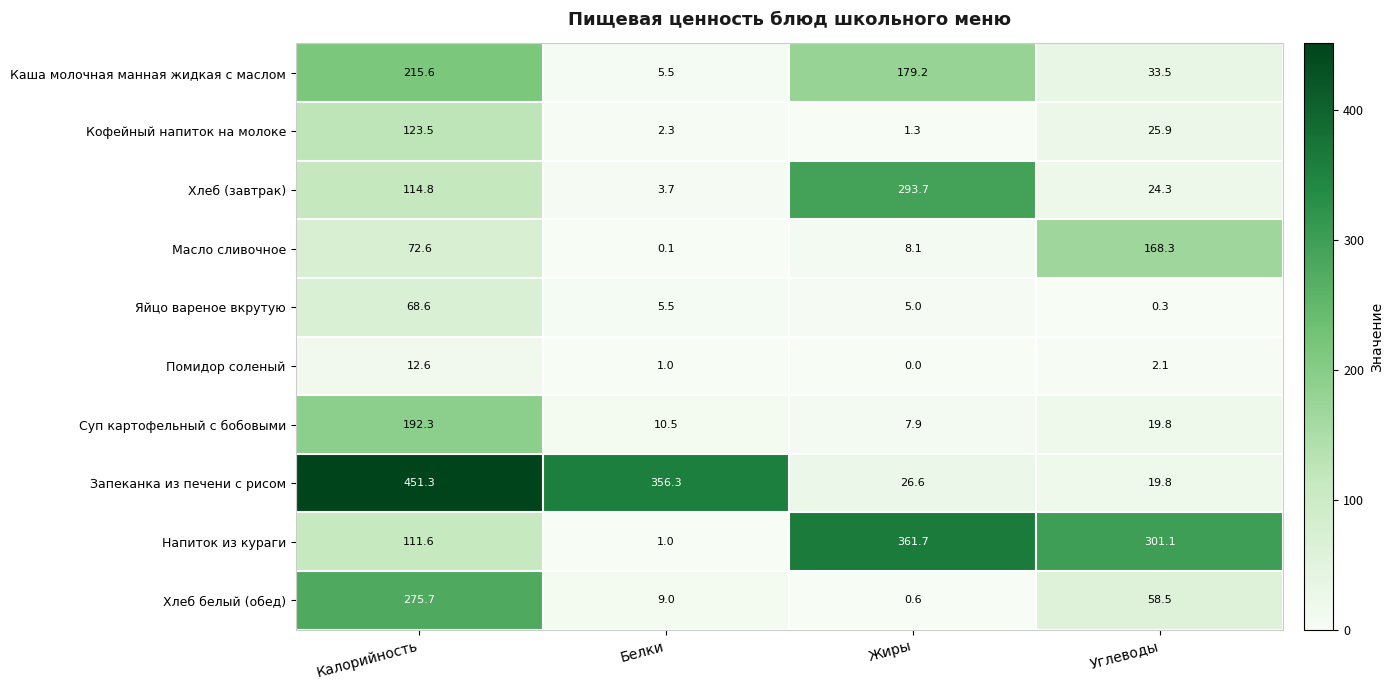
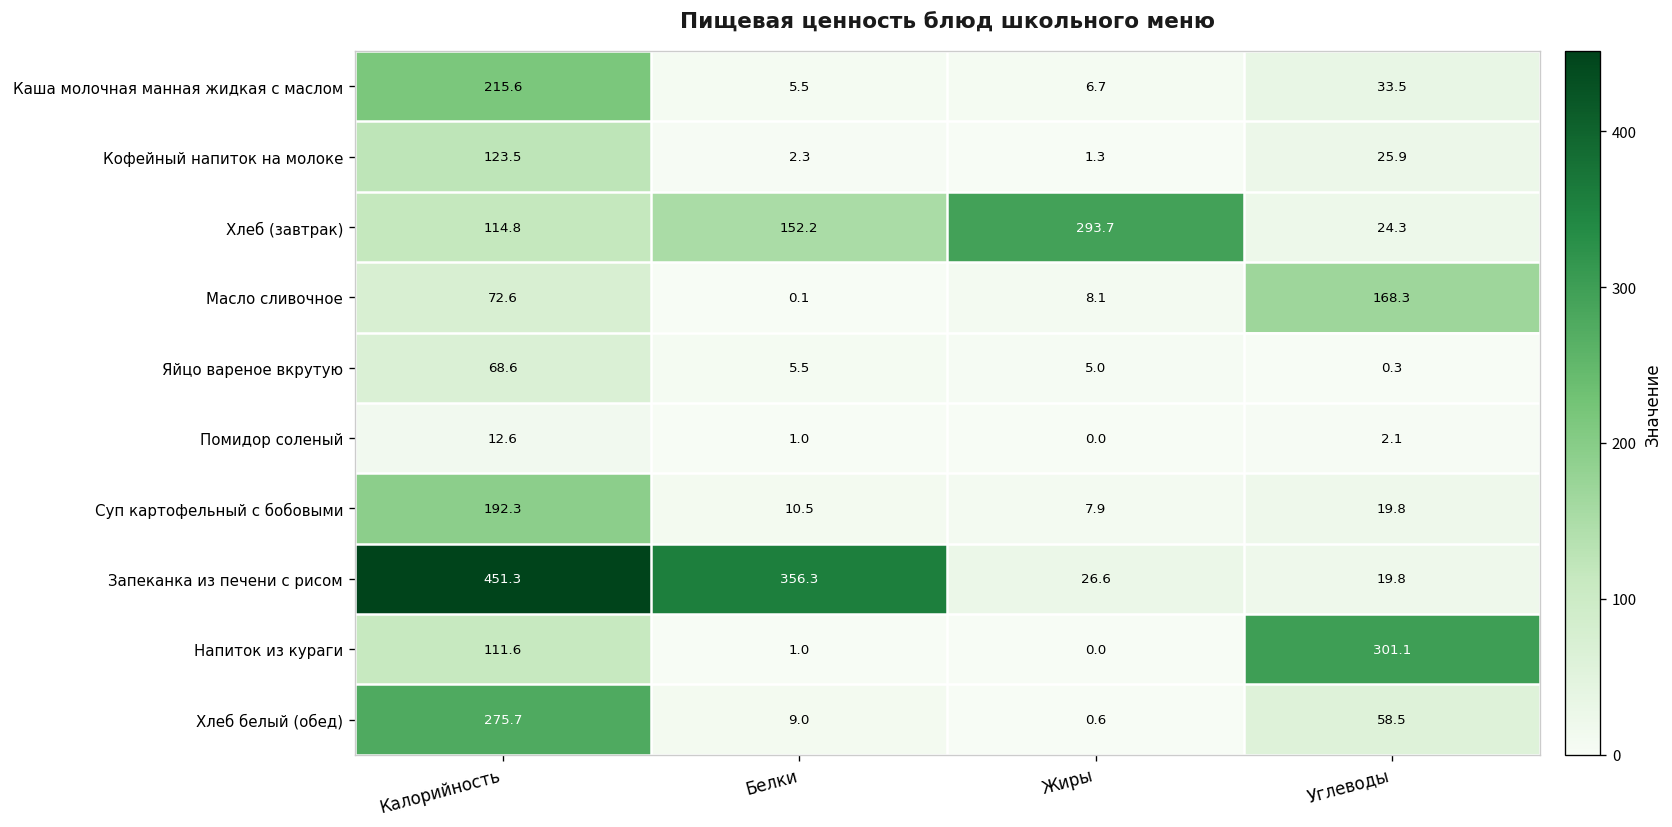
Каша молочная манная жидкая с маслом, Жиры: 179.2 -> 6.7
Хлеб (завтрак), Белки: 3.7 -> 152.2
Напиток из кураги, Жиры: 361.7 -> 0.0
